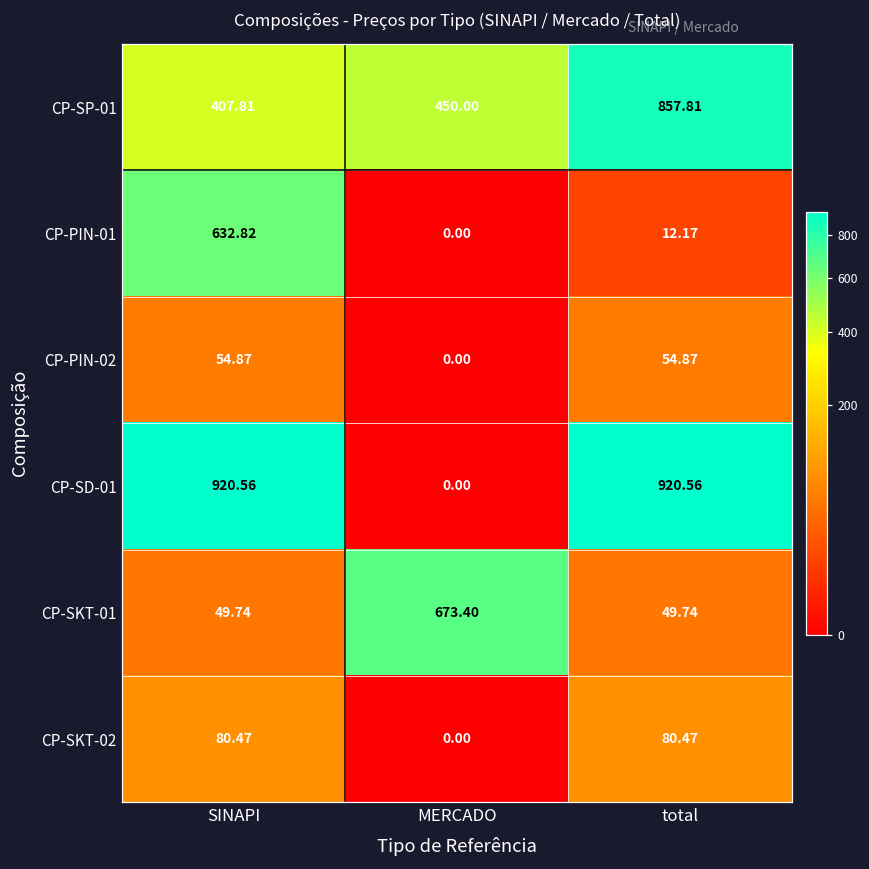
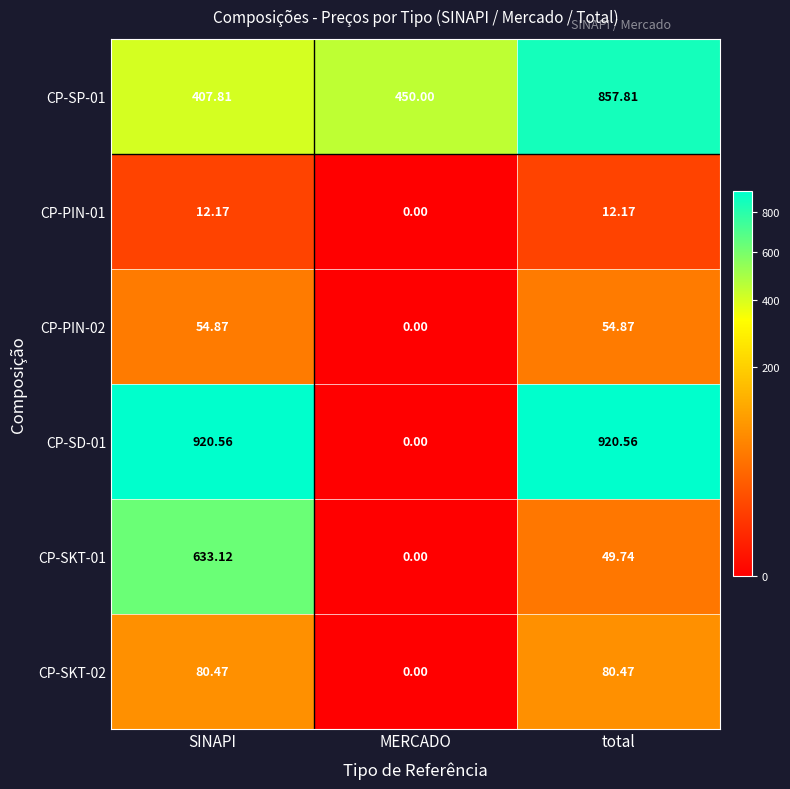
CP-PIN-01, SINAPI: 632.82 -> 12.17
CP-SKT-01, SINAPI: 49.74 -> 633.12
CP-SKT-01, MERCADO: 673.40 -> 0.00
